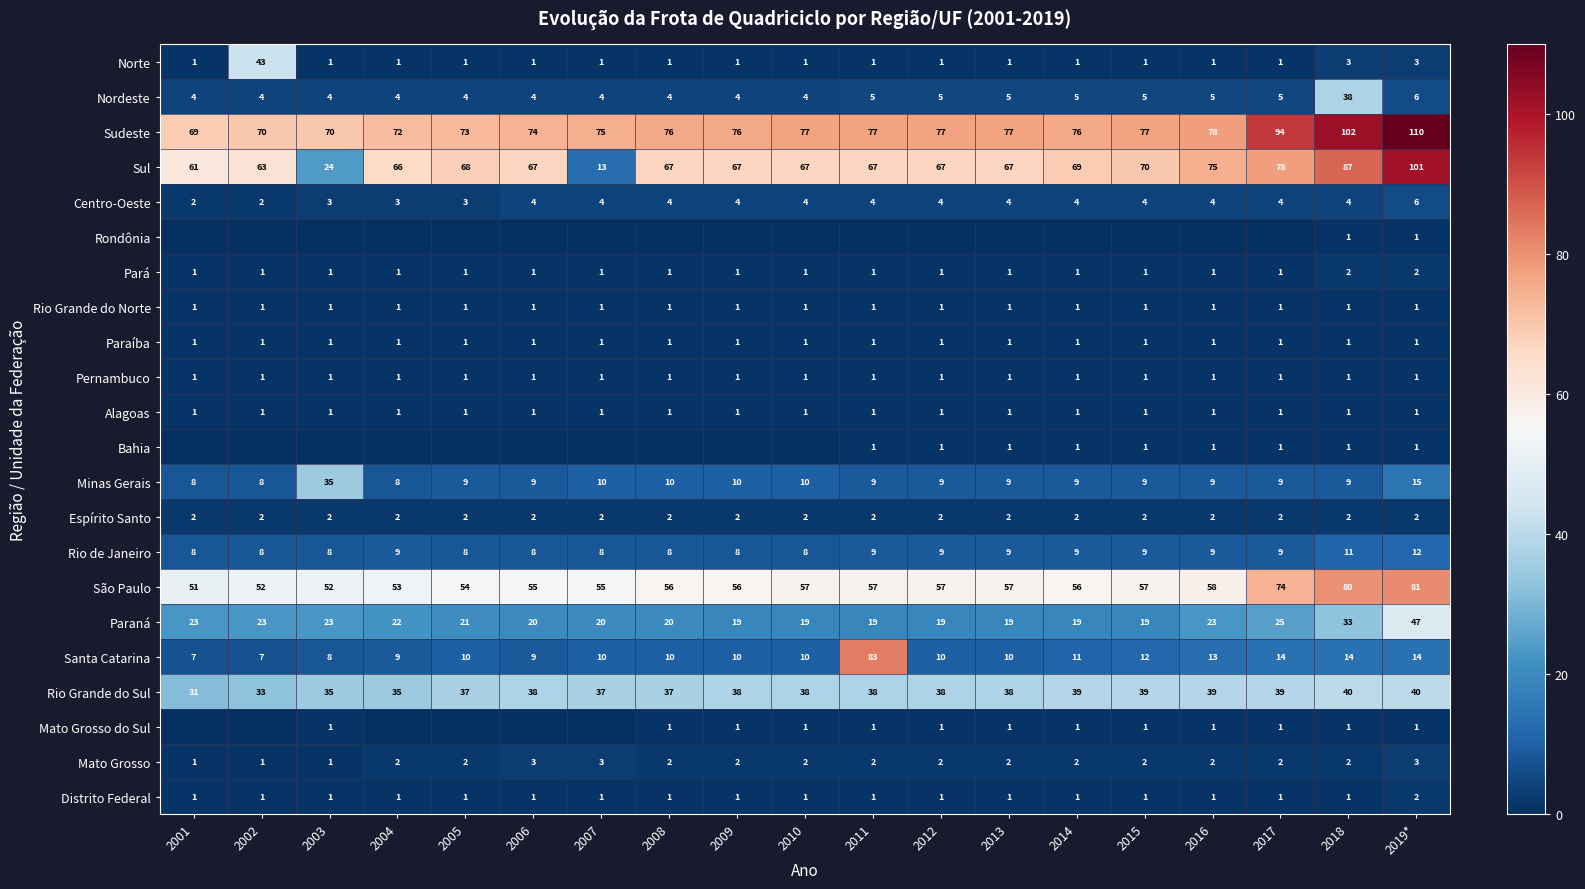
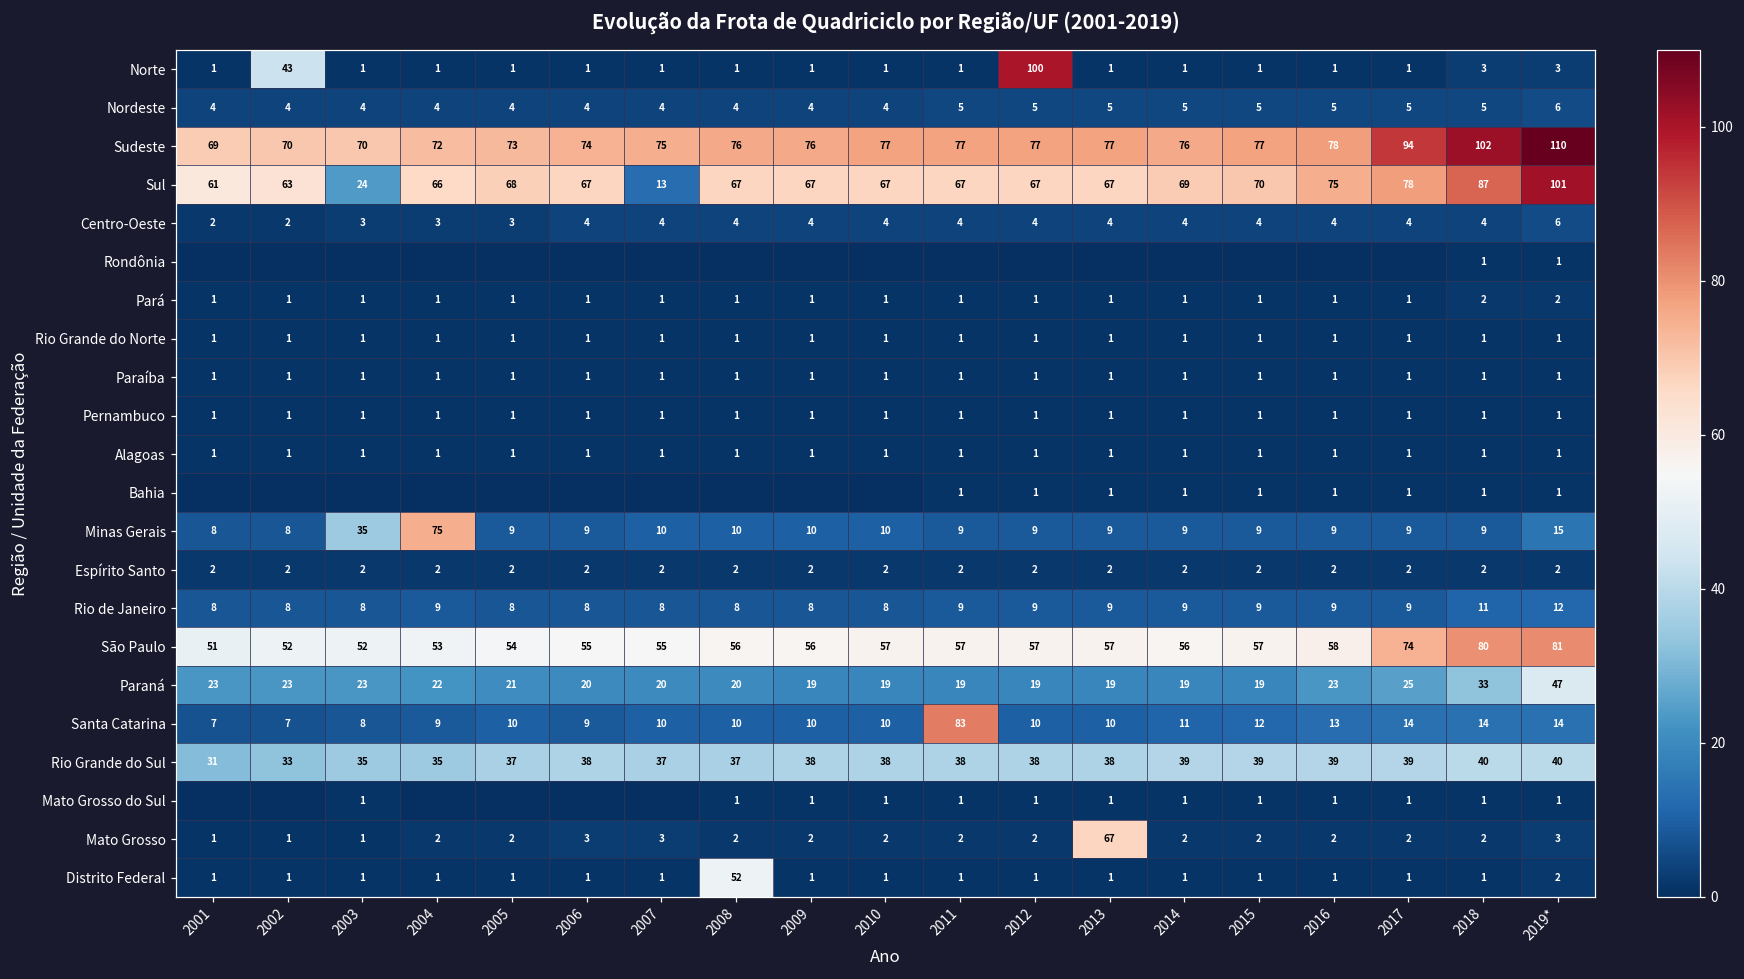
Norte, 2012: 1 -> 100
Nordeste, 2018: 38 -> 5
Minas Gerais, 2004: 8 -> 75
Mato Grosso, 2013: 2 -> 67
Distrito Federal, 2008: 1 -> 52
